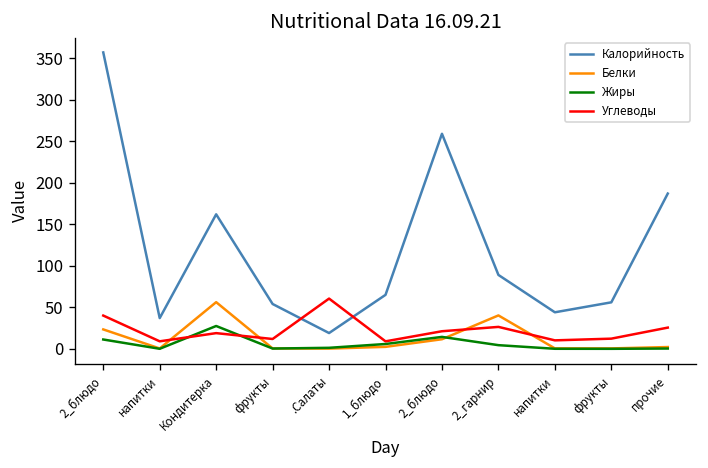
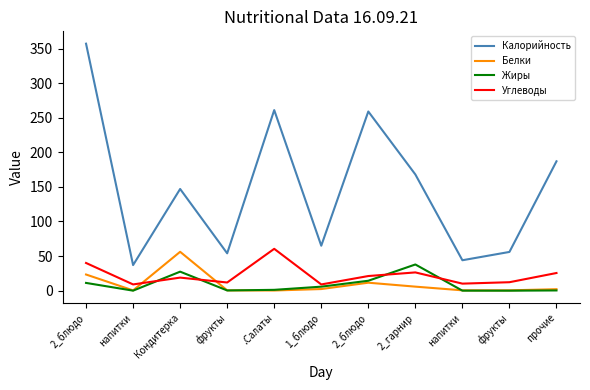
Калорийность, Кондитерка: 160 -> 150
Калорийность, .Салаты: 20 -> 260
Калорийность, 2_гарнир: 90 -> 170
Белки, 2_гарнир: 40 -> 10
Жиры, 2_гарнир: 0 -> 40
